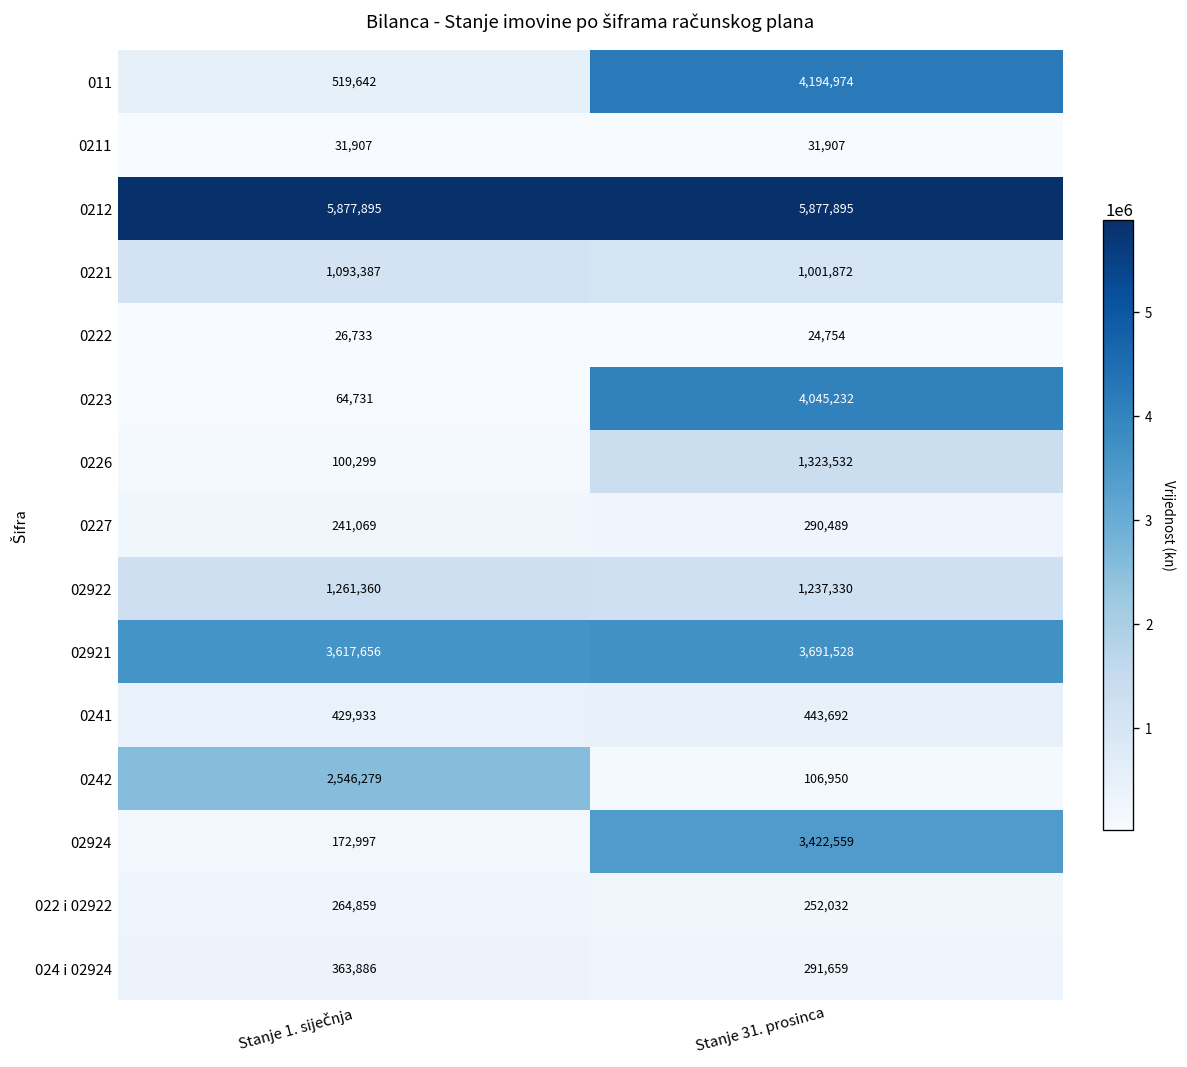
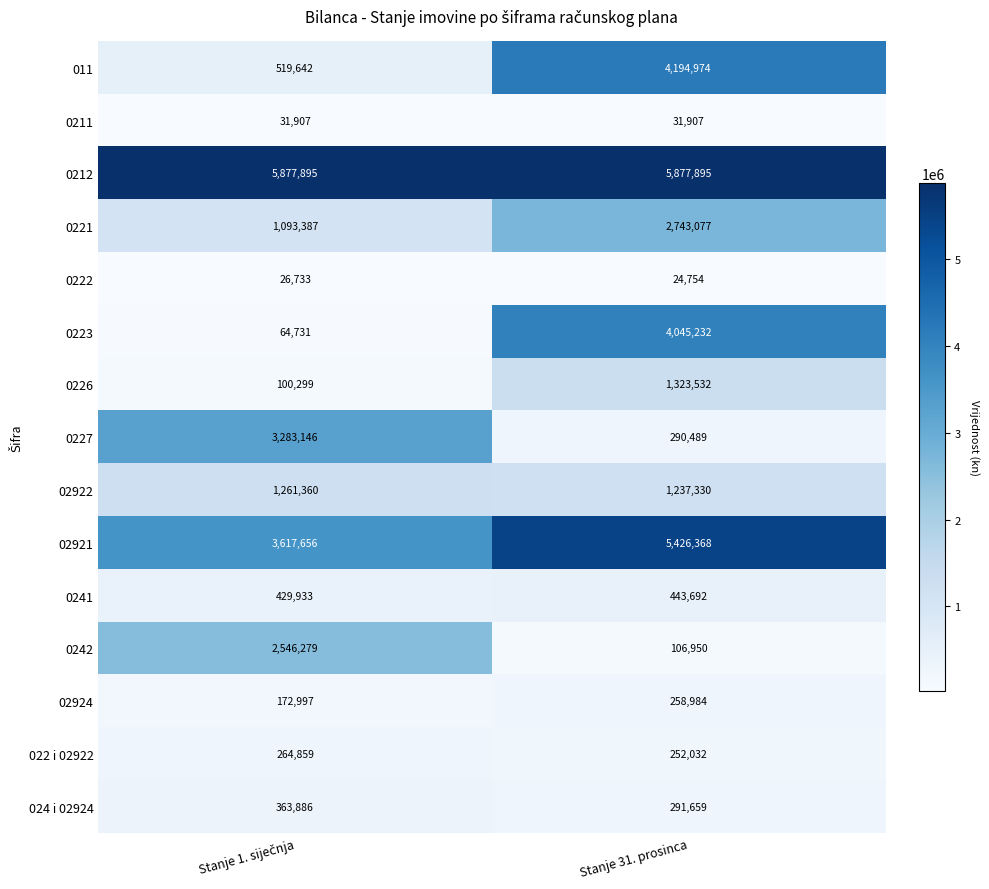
0221, Stanje 31. prosinca: 1,001,872 -> 2,743,077
0227, Stanje 1. siječnja: 241,069 -> 3,283,146
02921, Stanje 31. prosinca: 3,691,528 -> 5,426,368
02924, Stanje 31. prosinca: 3,422,559 -> 258,984
